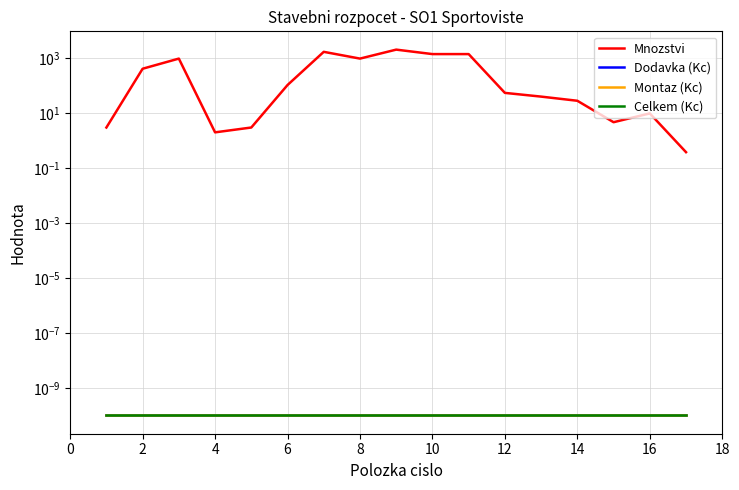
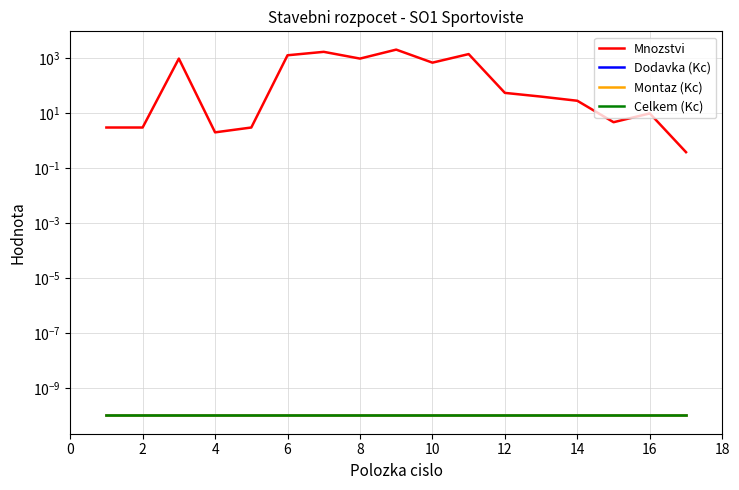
Mnozstvi, 2: 400 -> 3
Mnozstvi, 6: 110 -> 1000
Mnozstvi, 10: 1000 -> 700
